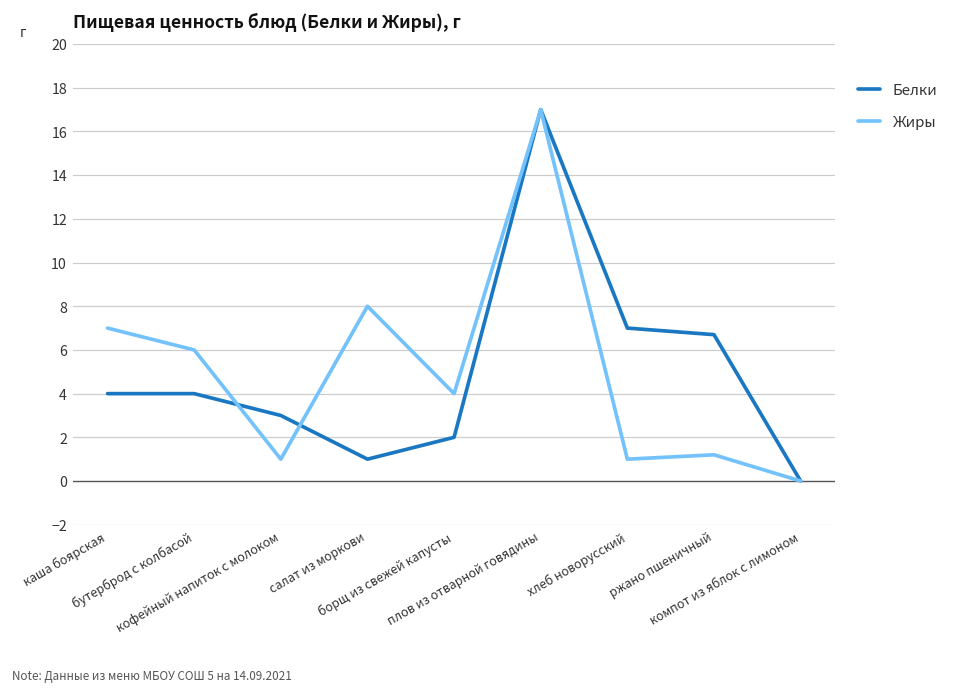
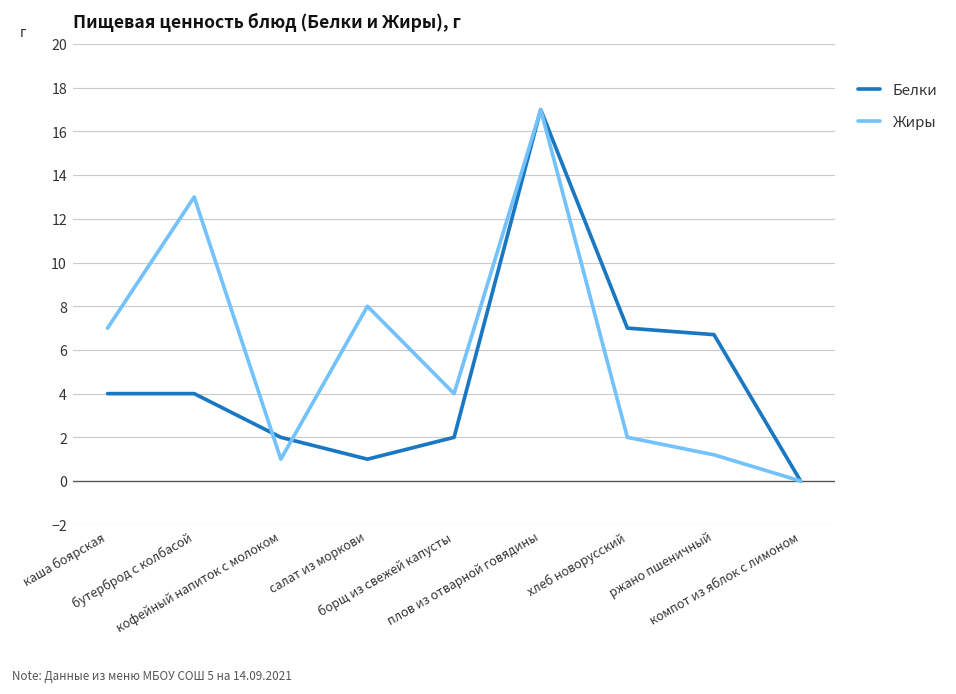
Жиры, бутерброд с колбасой: 6 -> 13
Белки, кофейный напиток с молоком: 3 -> 2
Жиры, хлеб новорусский: 1 -> 2
